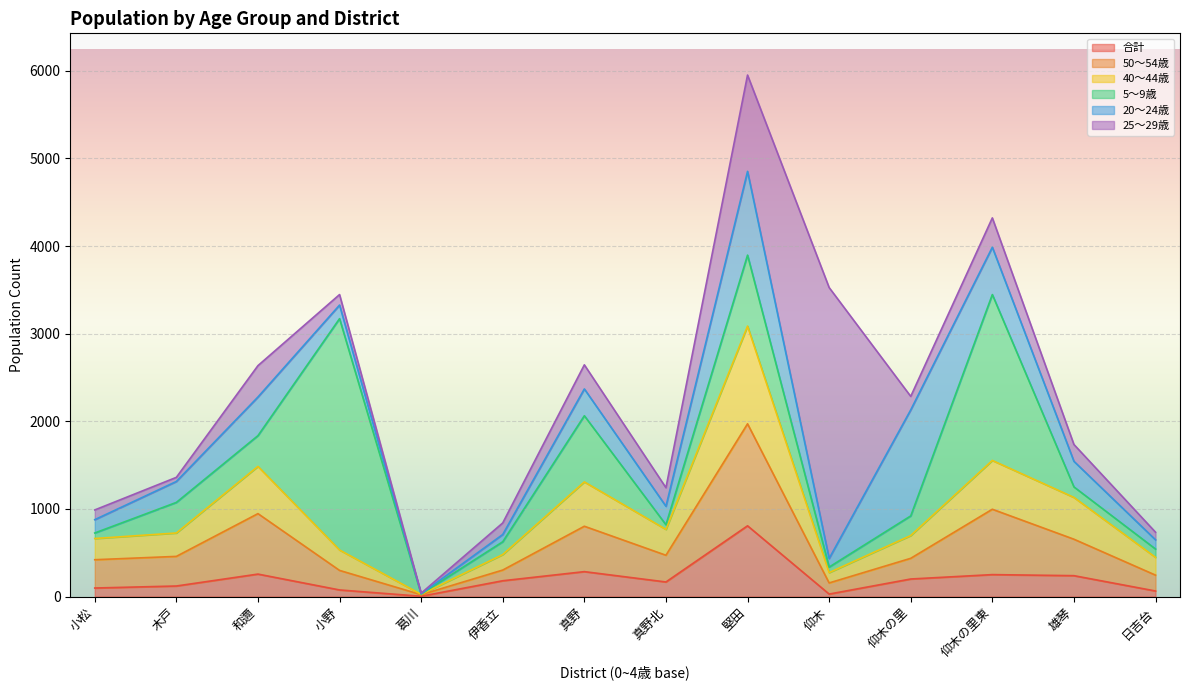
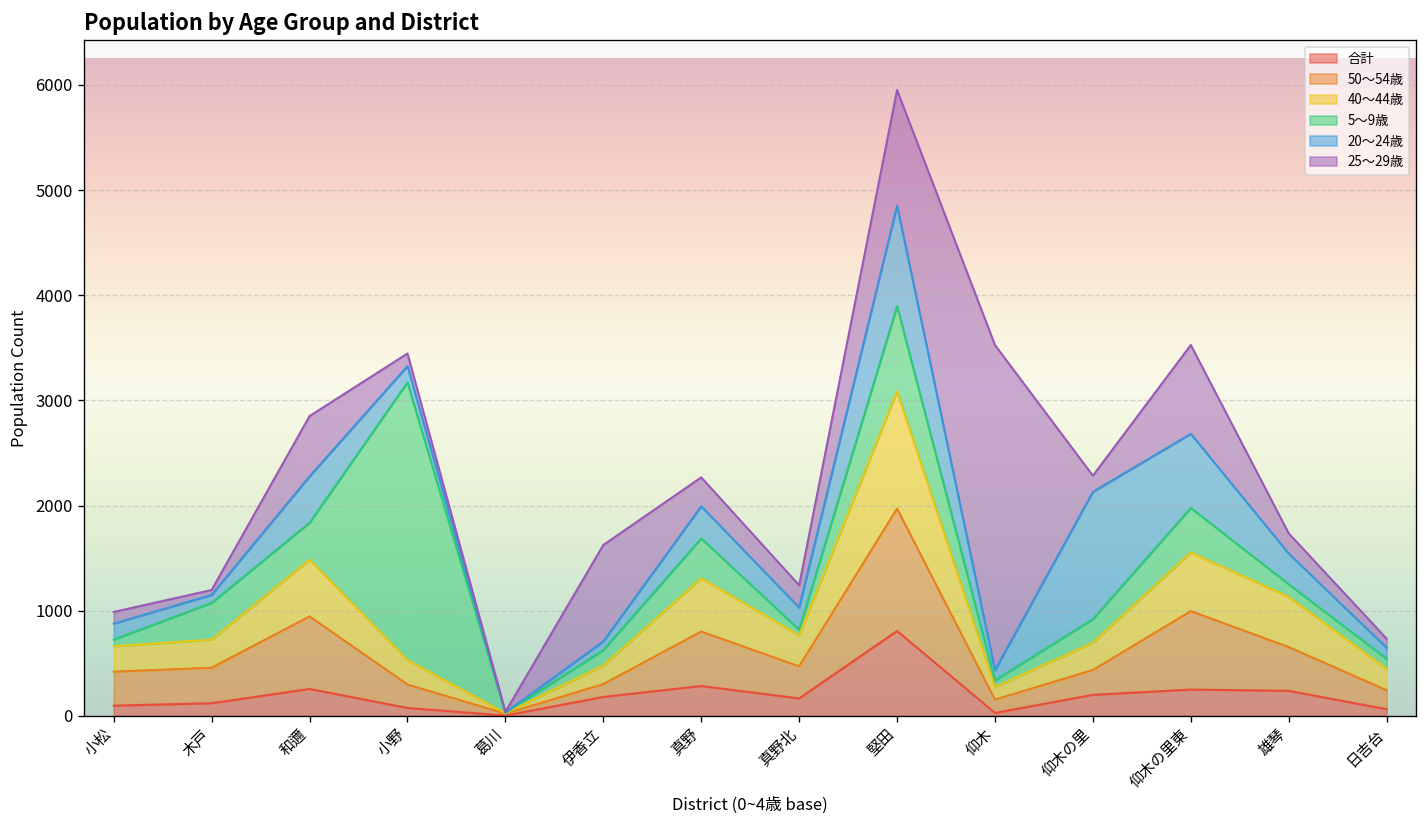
20～24歳, 木戸: 200 -> 100
25～29歳, 和邇: 400 -> 600
25～29歳, 伊香立: 100 -> 900
5～9歳, 真野: 800 -> 400
5～9歳, 仰木の里東: 1900 -> 400
20～24歳, 仰木の里東: 500 -> 700
25～29歳, 仰木の里東: 300 -> 800
